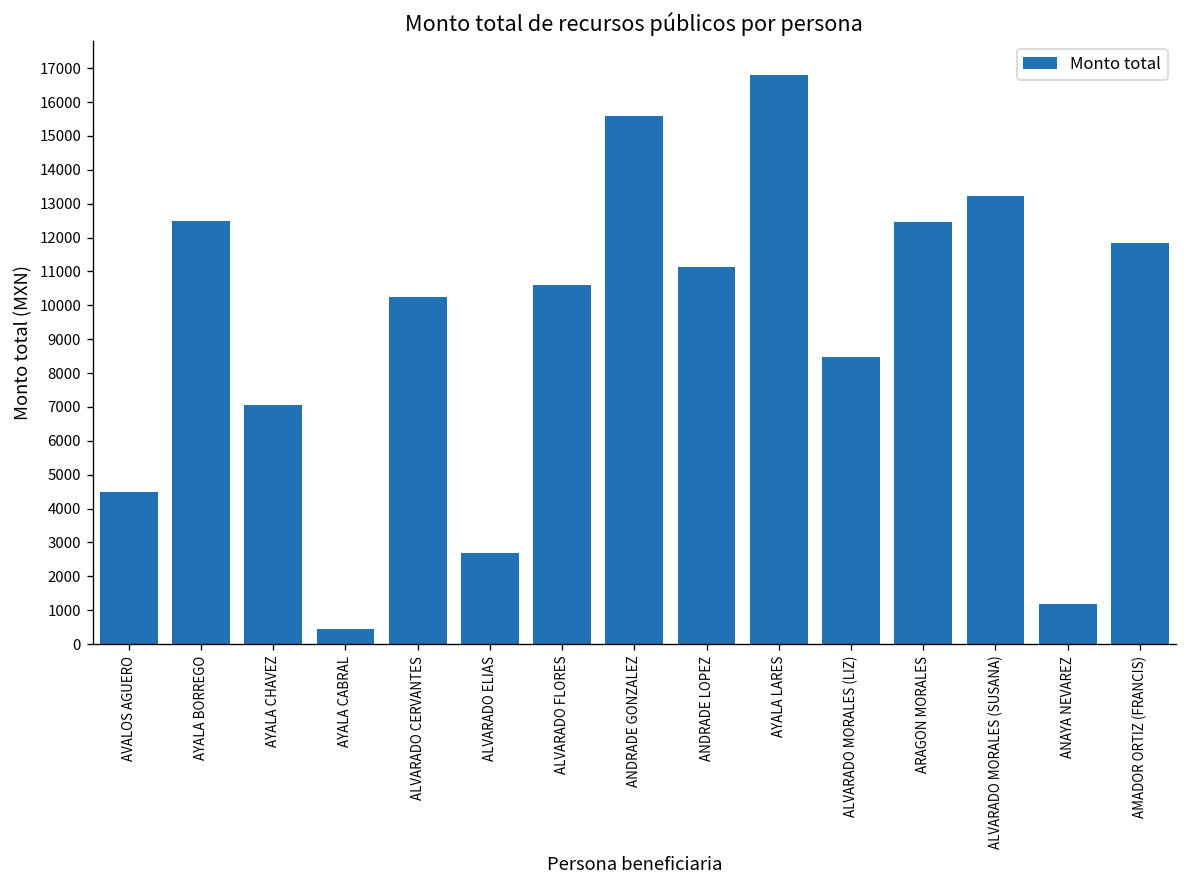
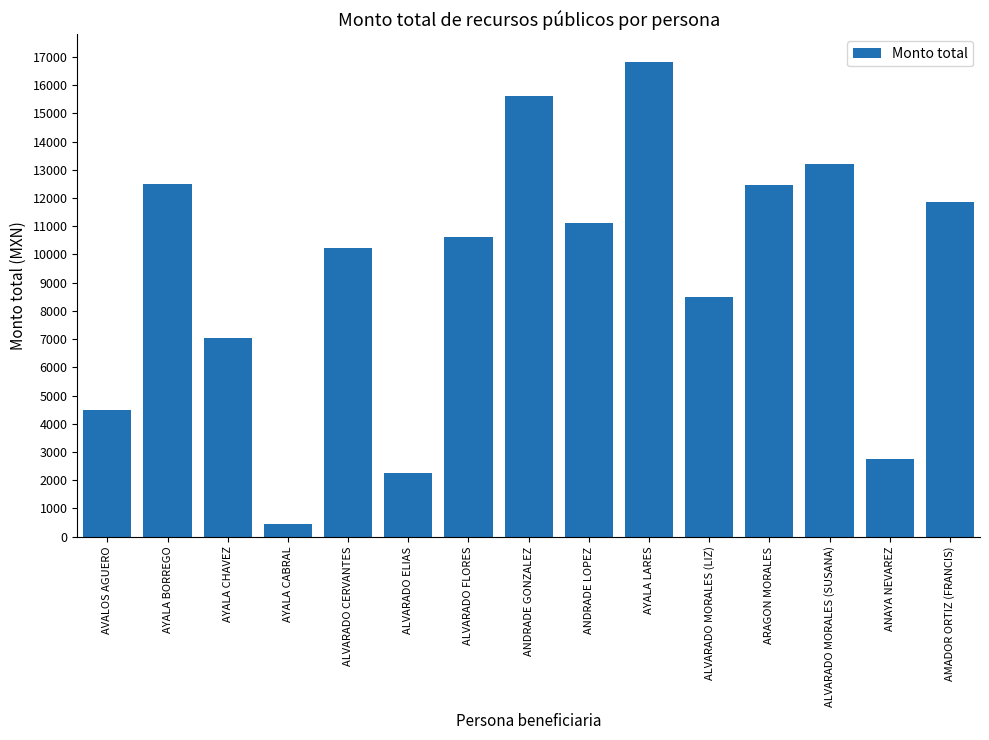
ALVARADO ELIAS: 2700 -> 2200
ANAYA NEVAREZ: 1200 -> 2700
